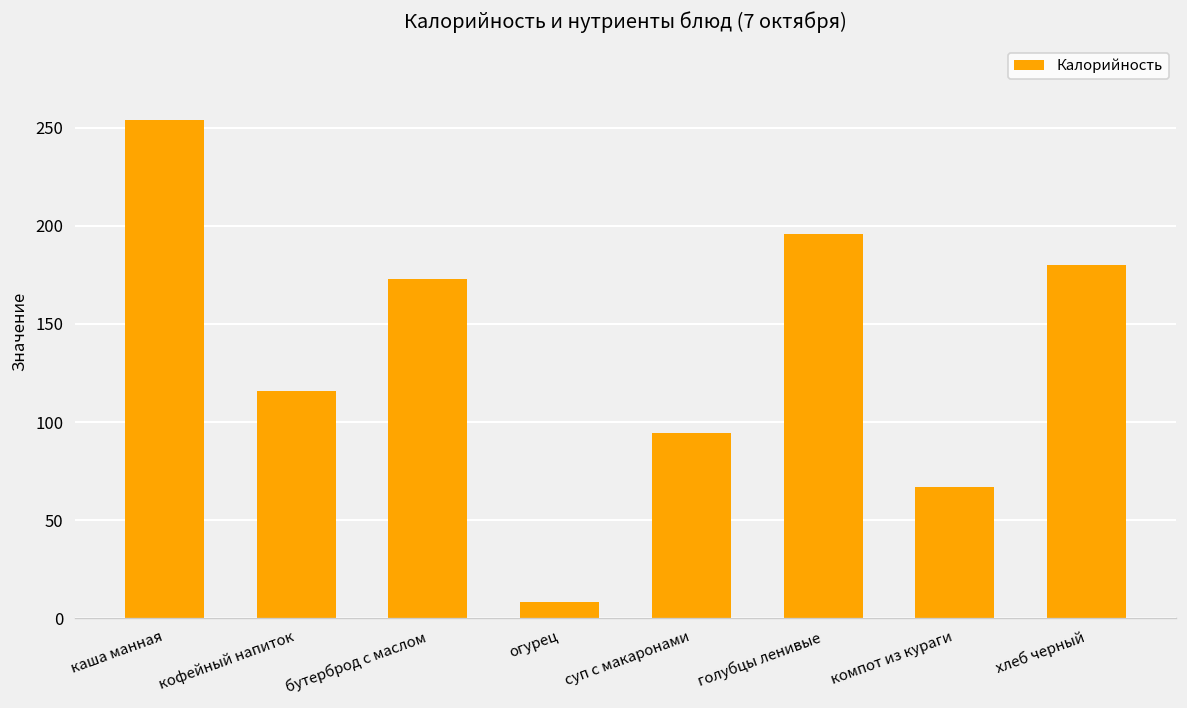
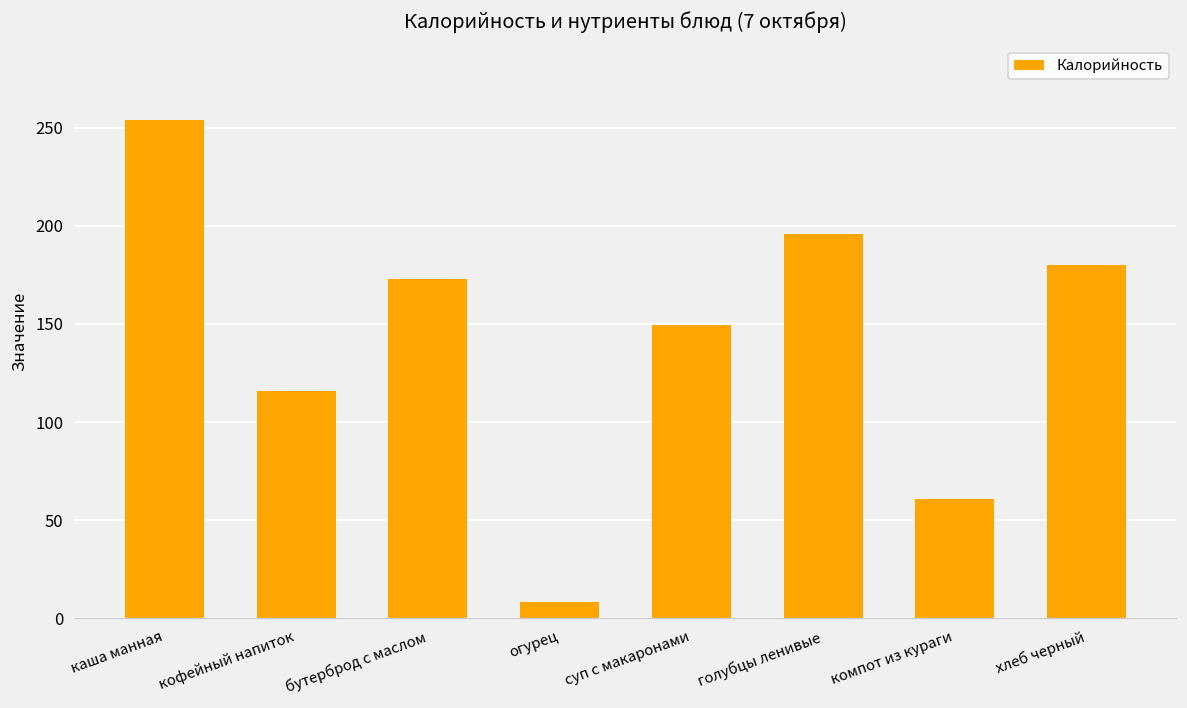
суп с макаронами: 95 -> 150
компот из кураги: 67 -> 61
